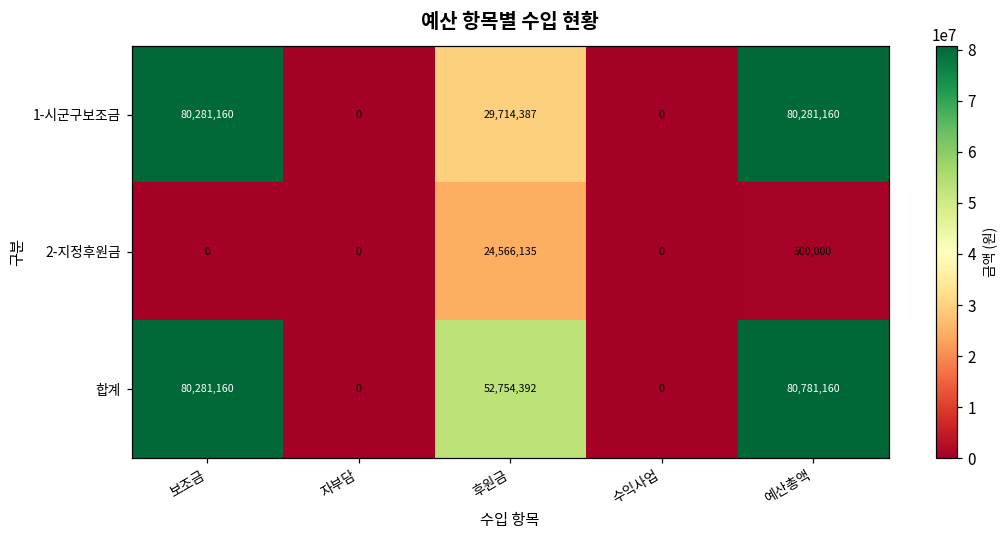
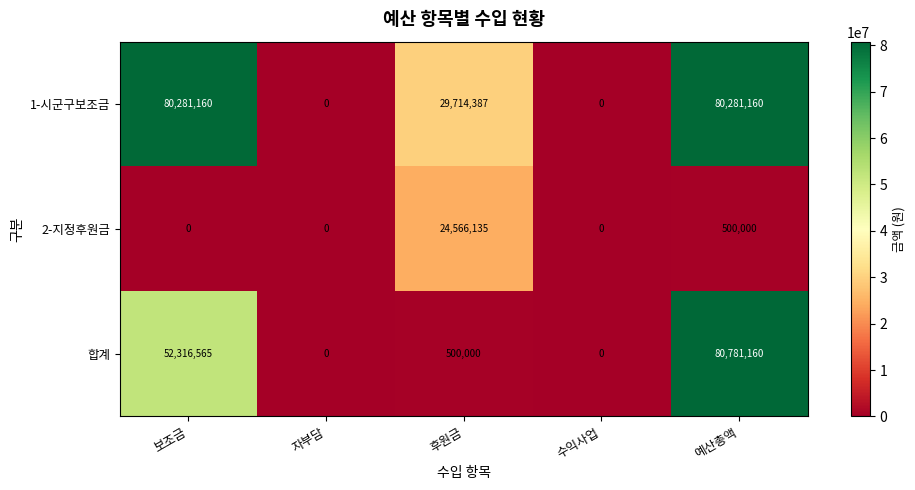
합계, 보조금: 80,281,160 -> 52,316,565
합계, 후원금: 52,754,392 -> 500,000
